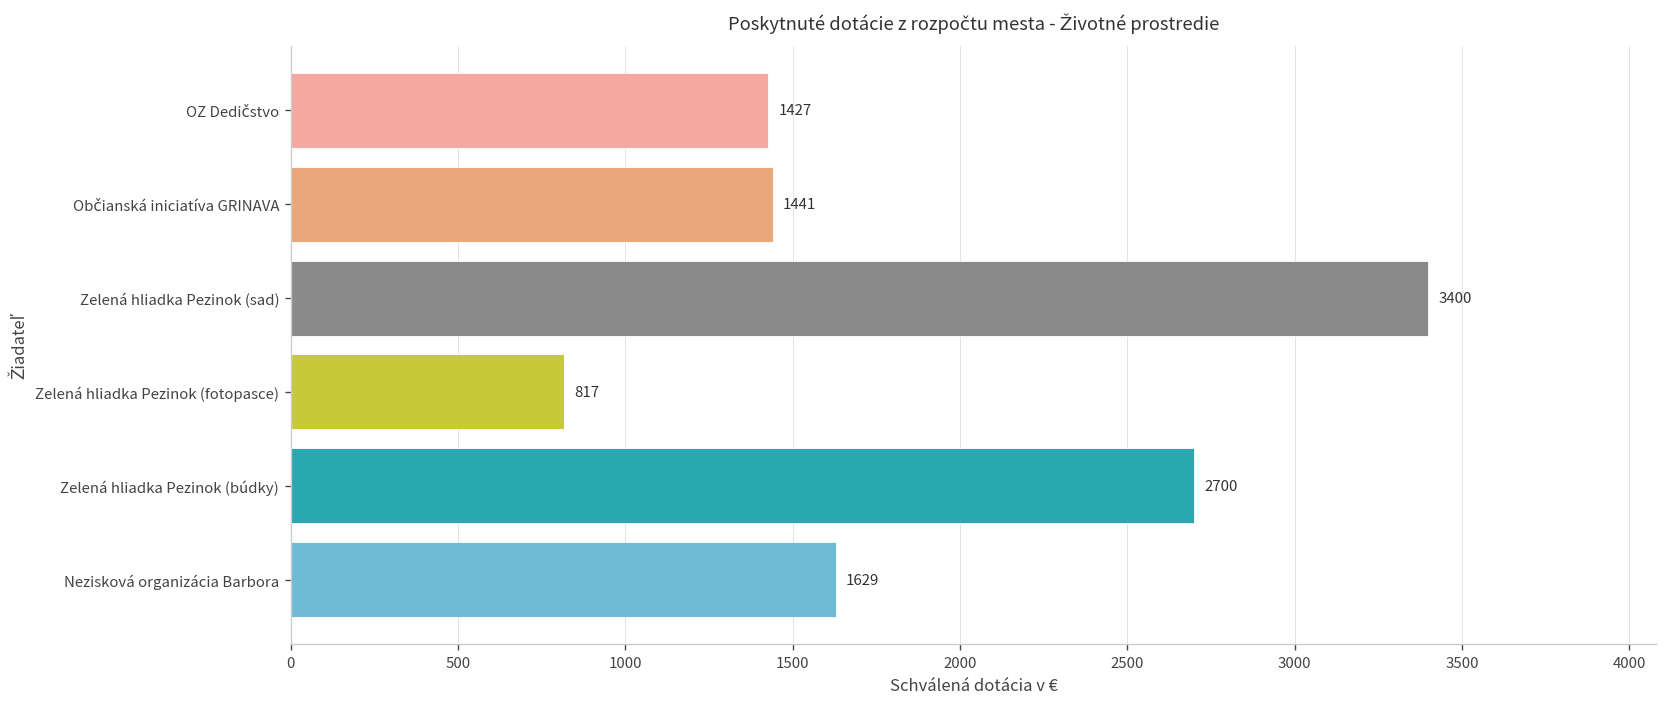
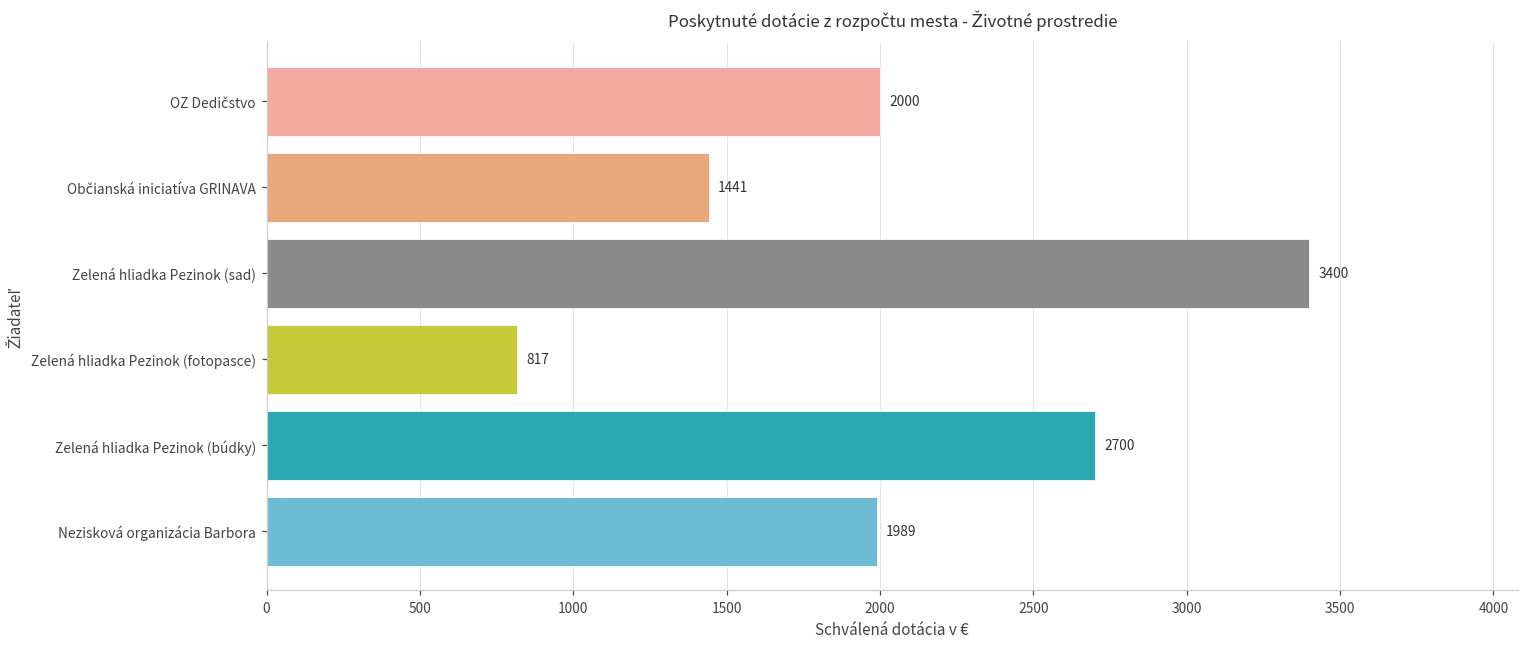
OZ Dedičstvo: 1427 -> 2000
Nezisková organizácia Barbora: 1629 -> 1989
